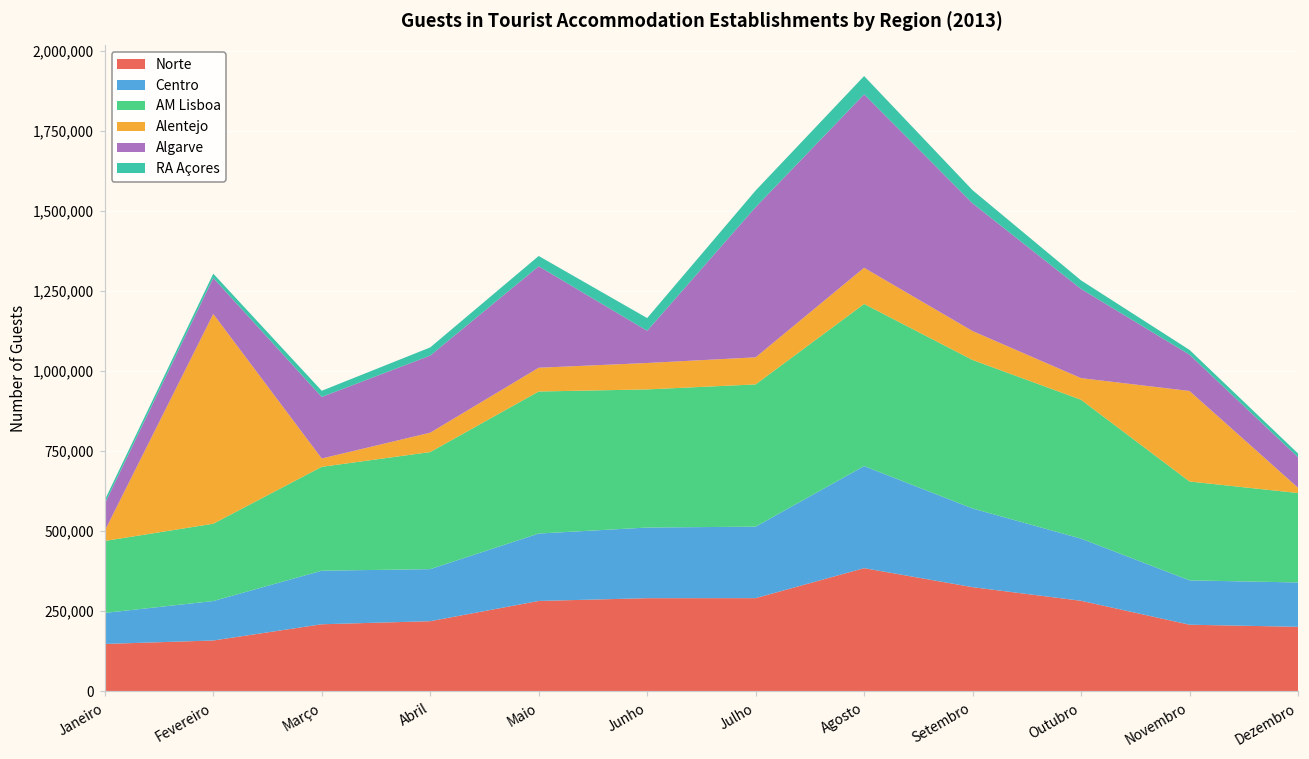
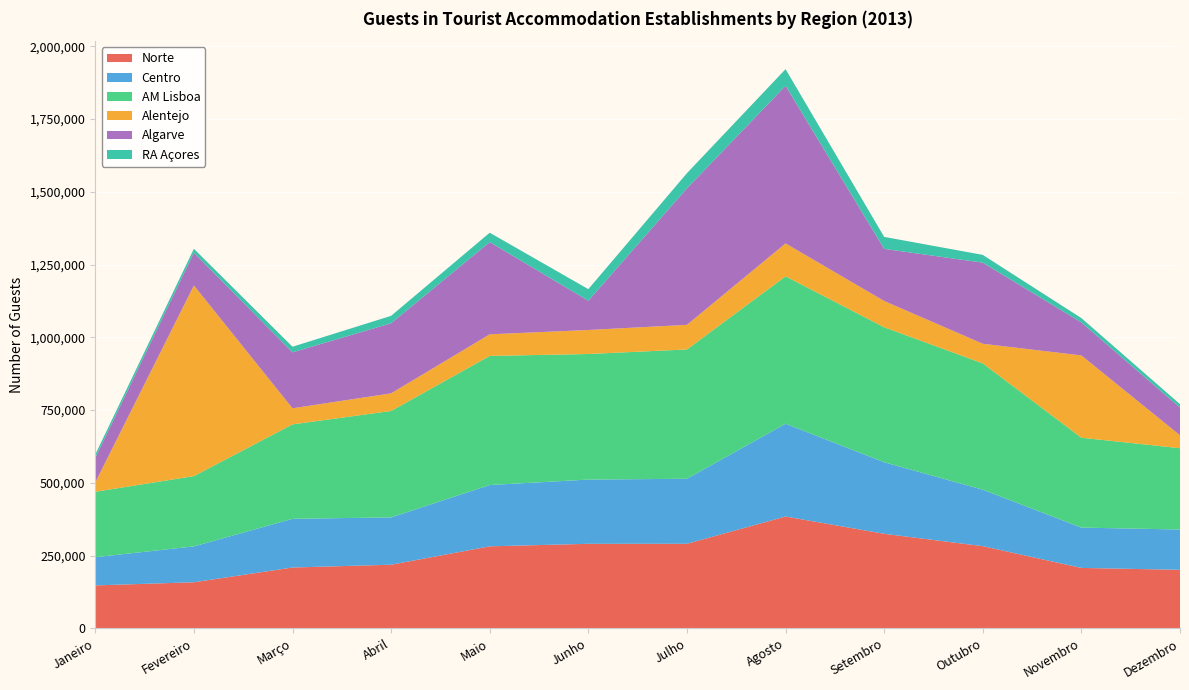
Alentejo, Março: 30,000 -> 60,000
Algarve, Setembro: 400,000 -> 180,000
Alentejo, Dezembro: 20,000 -> 40,000
